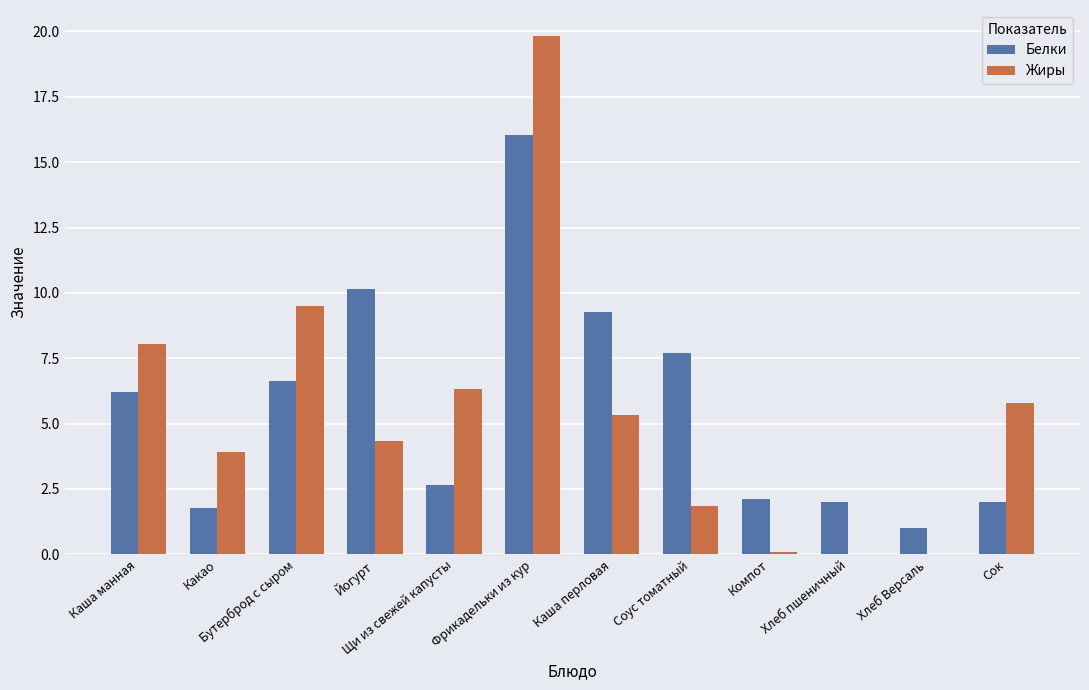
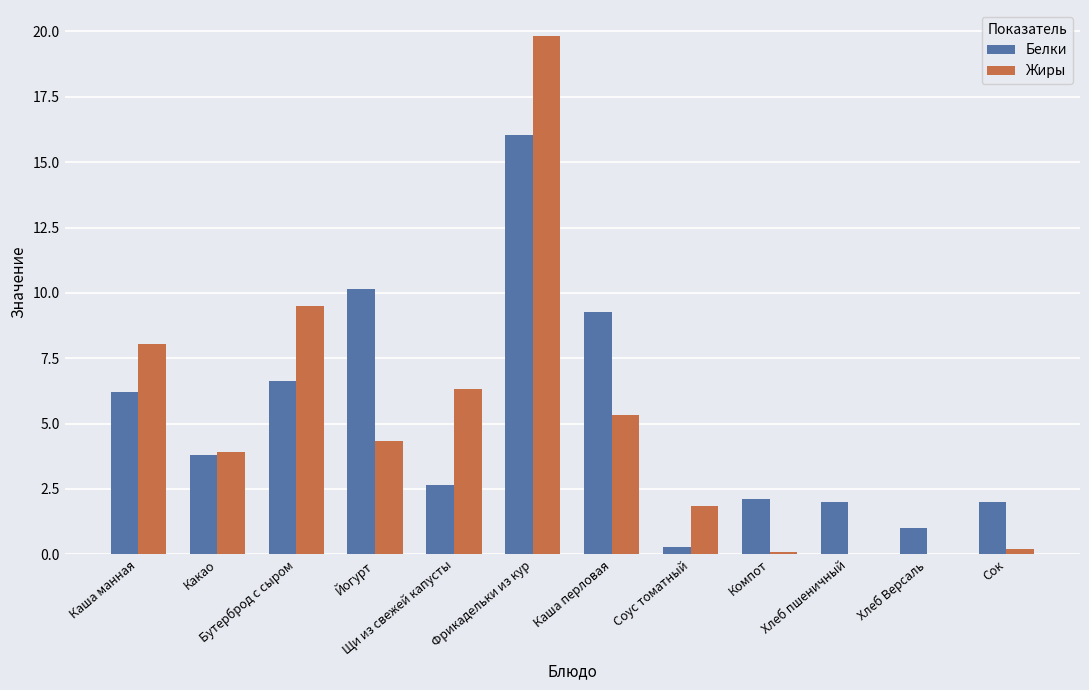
Белки, Какао: 1.8 -> 3.8
Белки, Соус томатный: 7.7 -> 0.3
Жиры, Сок: 5.8 -> 0.2
